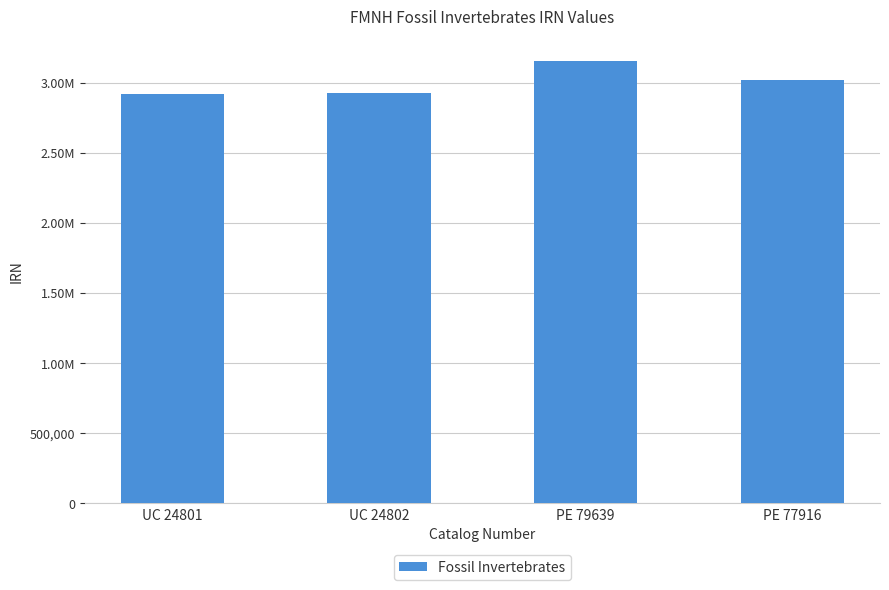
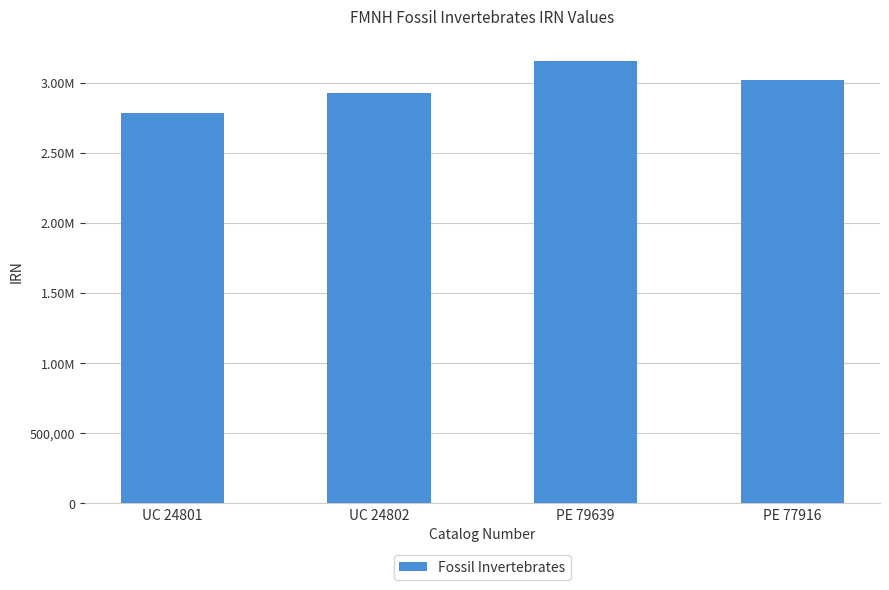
UC 24801: 2,920,000 -> 2,780,000
